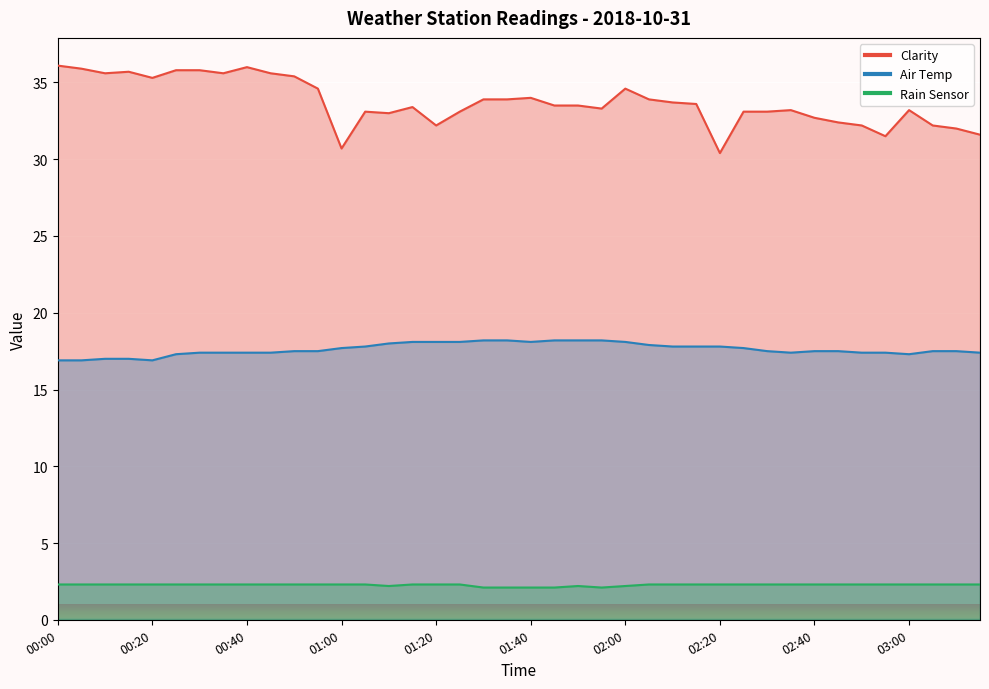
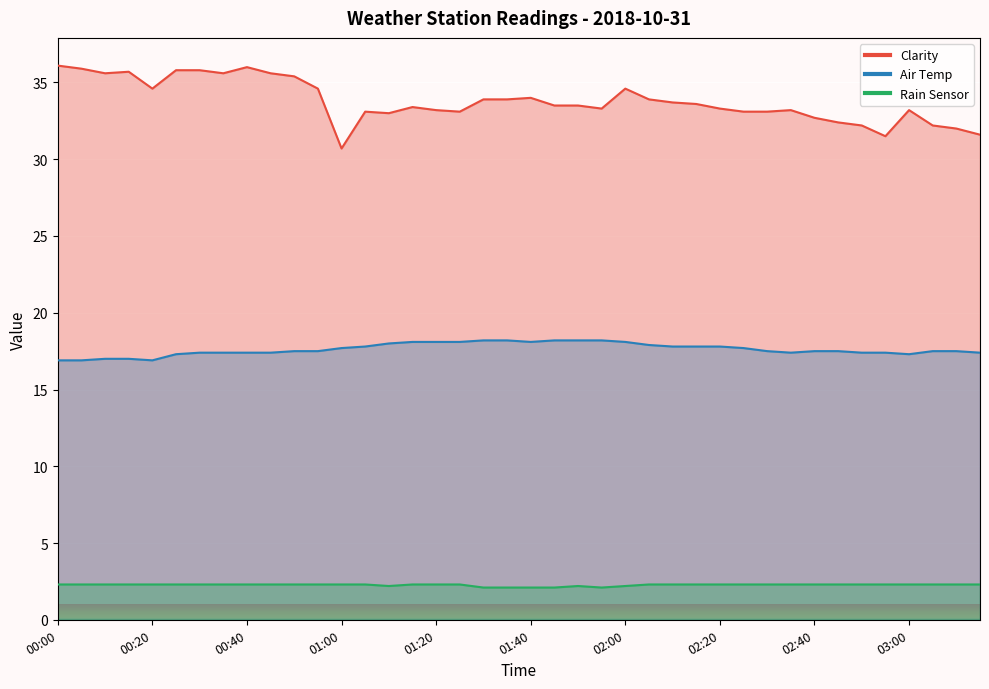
Clarity, 00:20: 35.3 -> 34.6
Clarity, 01:20: 32.2 -> 33.2
Clarity, 02:20: 30.4 -> 33.3
